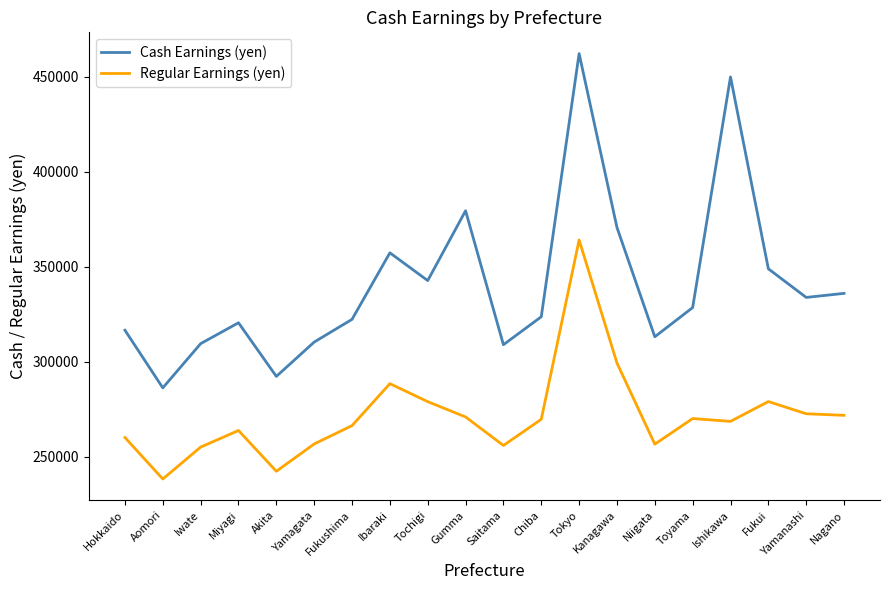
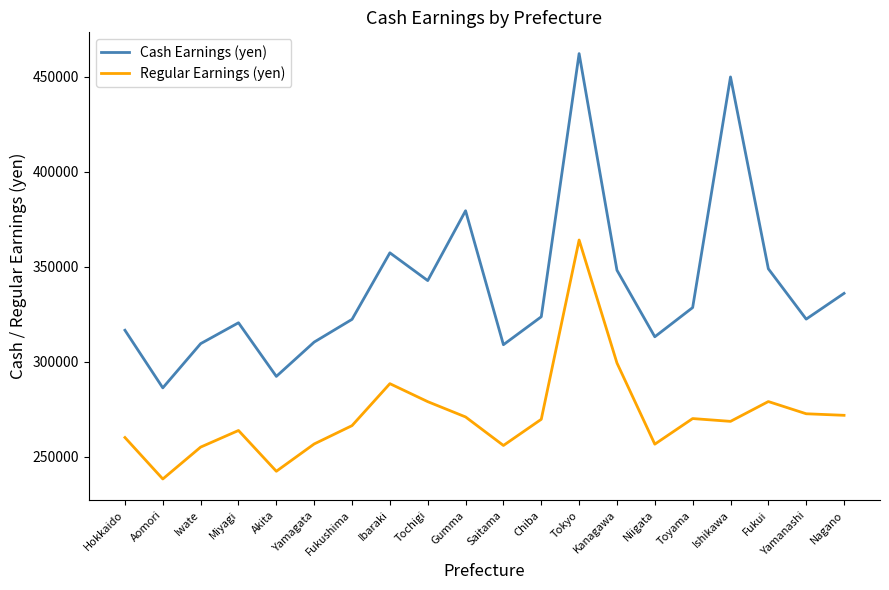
Cash Earnings (yen), Kanagawa: 371000 -> 348000
Cash Earnings (yen), Yamanashi: 334000 -> 322000
